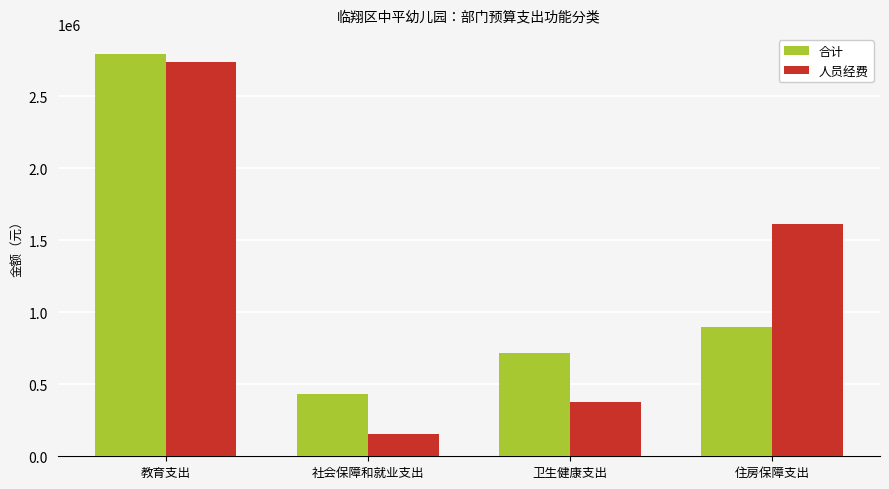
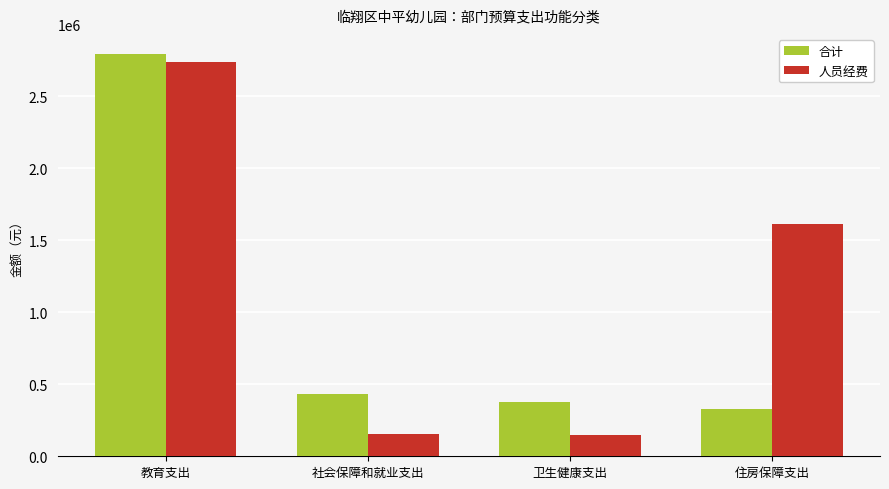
合计, 卫生健康支出: 720000 -> 370000
人员经费, 卫生健康支出: 370000 -> 150000
合计, 住房保障支出: 900000 -> 330000
